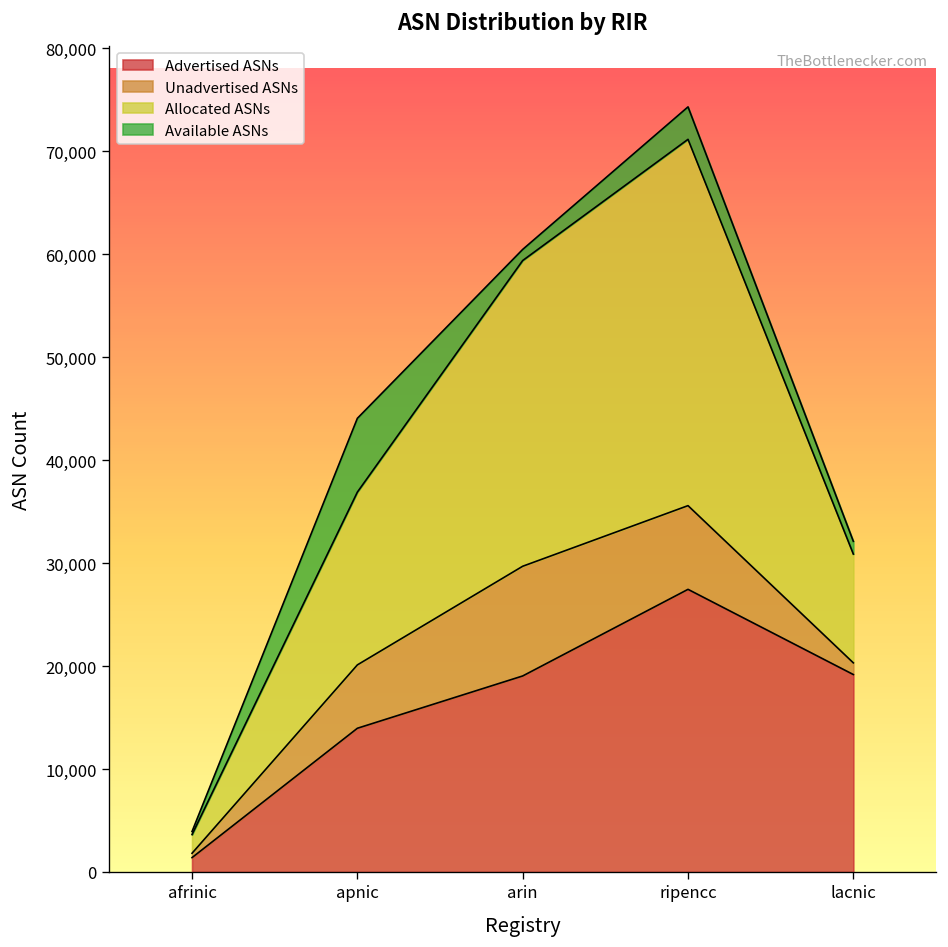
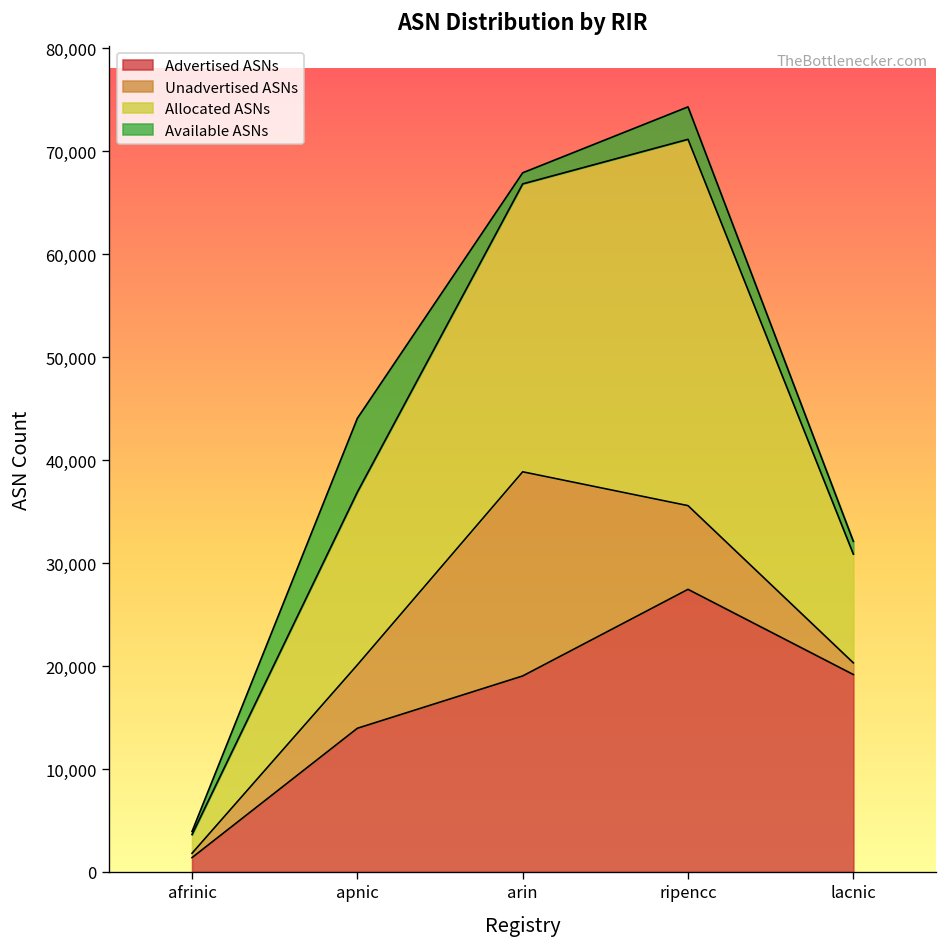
Unadvertised ASNs, arin: 11,000 -> 20,000
Allocated ASNs, arin: 30,000 -> 28,000
